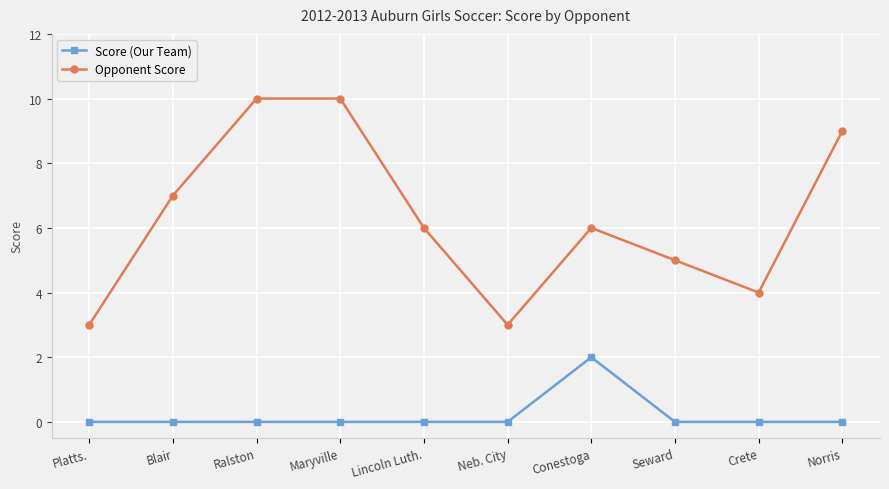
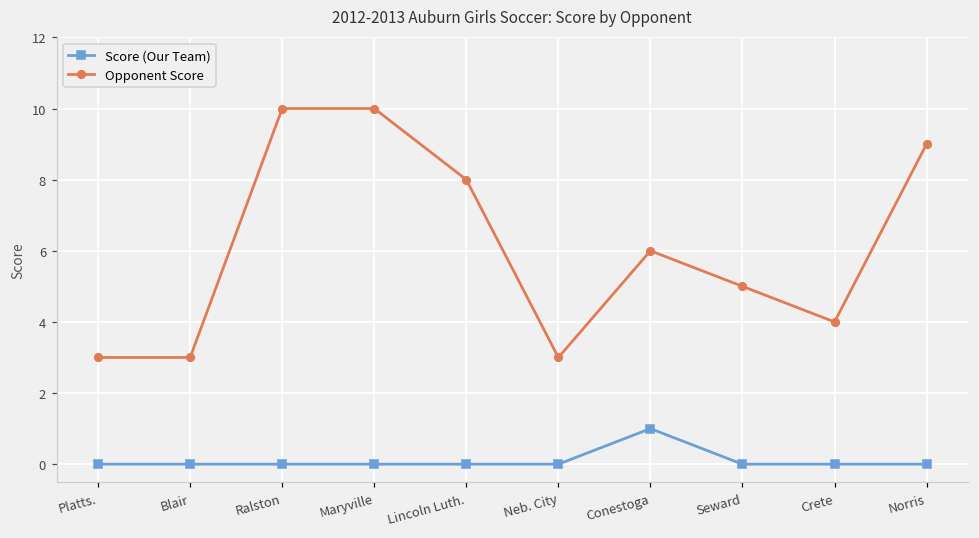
Opponent Score, Blair: 7 -> 3
Opponent Score, Lincoln Luth.: 6 -> 8
Score (Our Team), Conestoga: 2 -> 1
